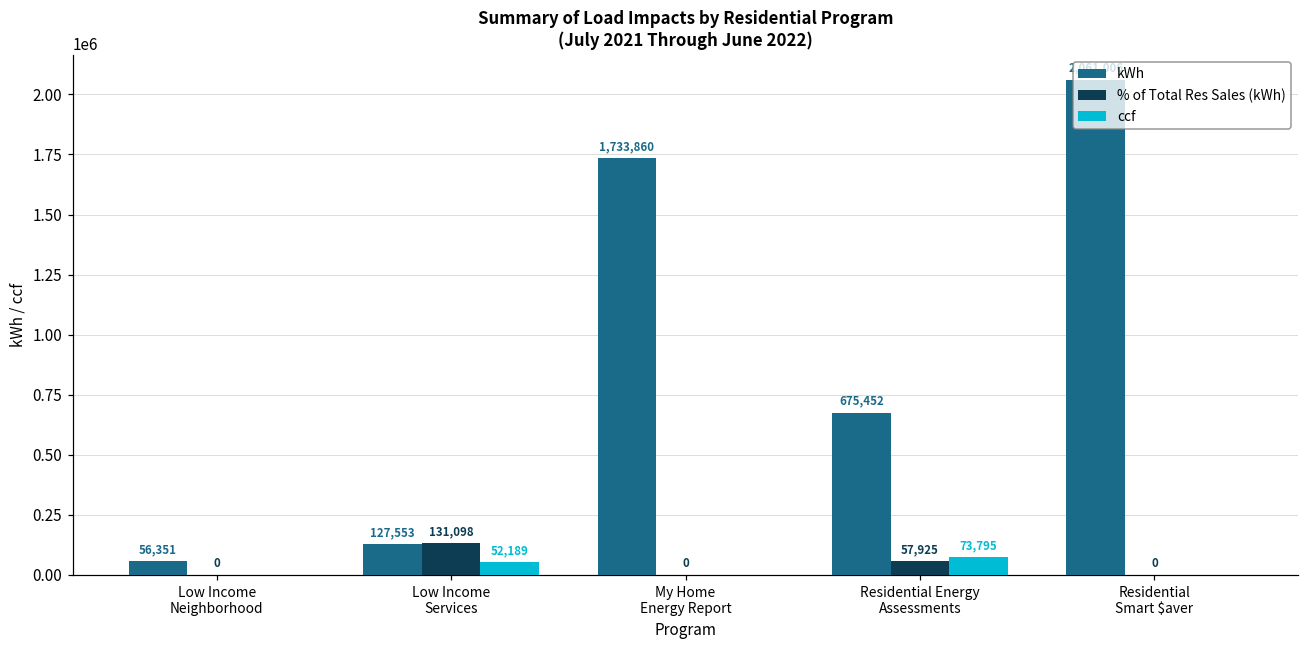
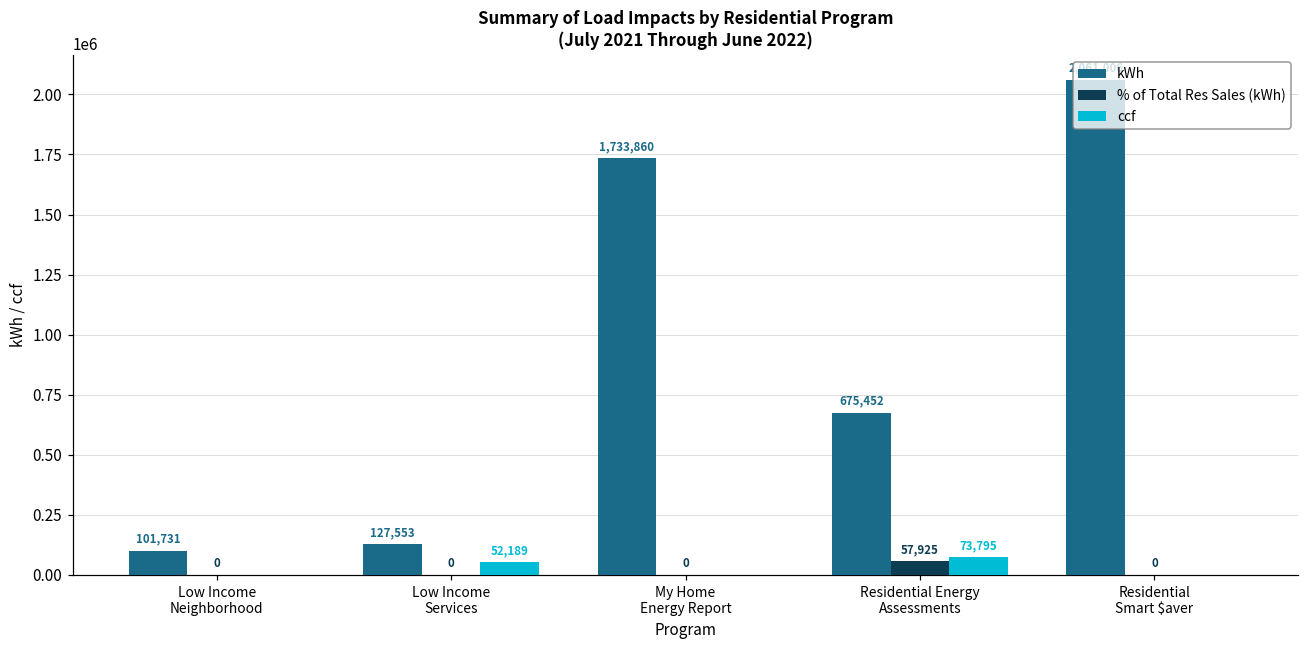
kWh, Low Income Neighborhood: 56,351 -> 101,731
% of Total Res Sales (kWh), Low Income Services: 131,098 -> 0
